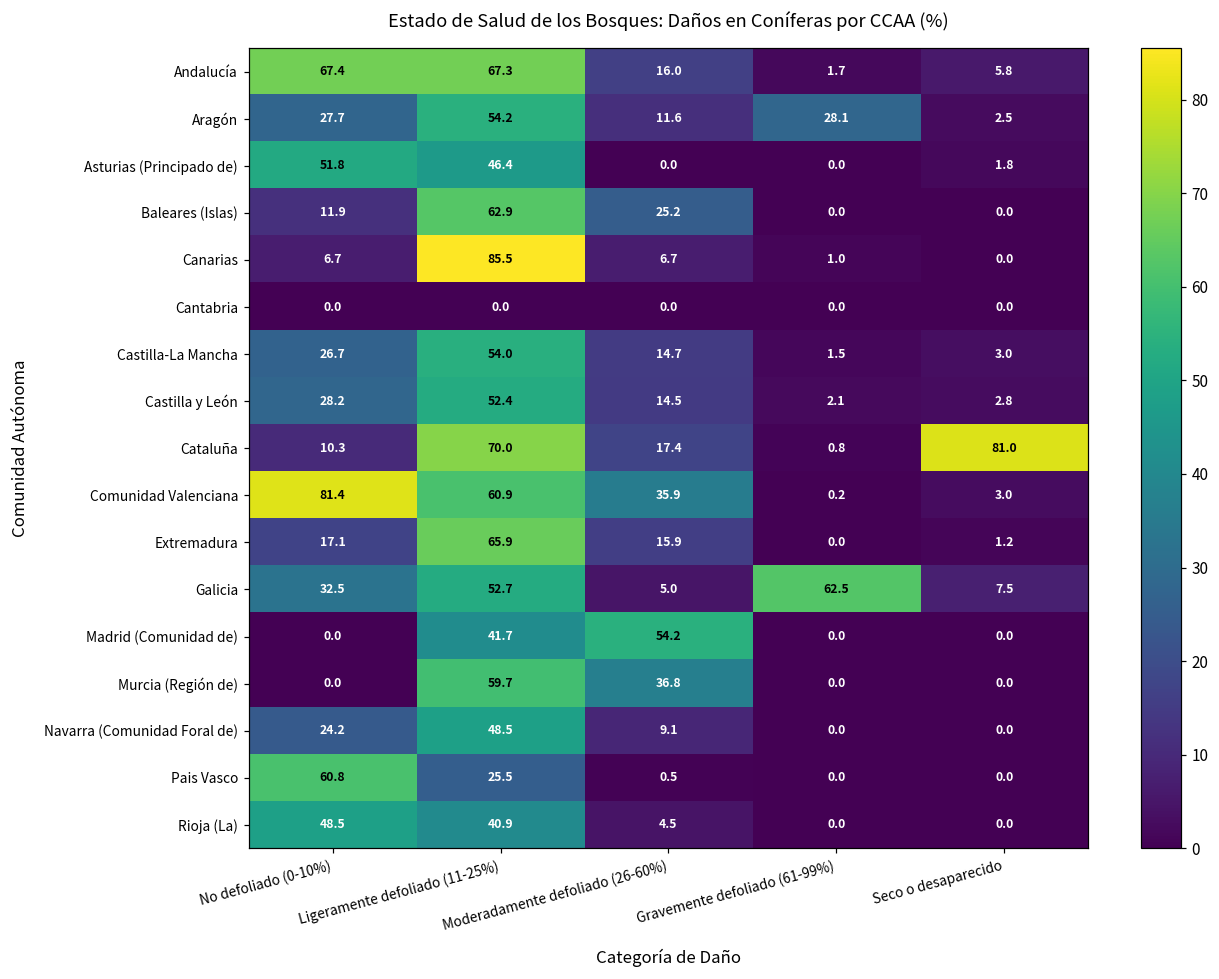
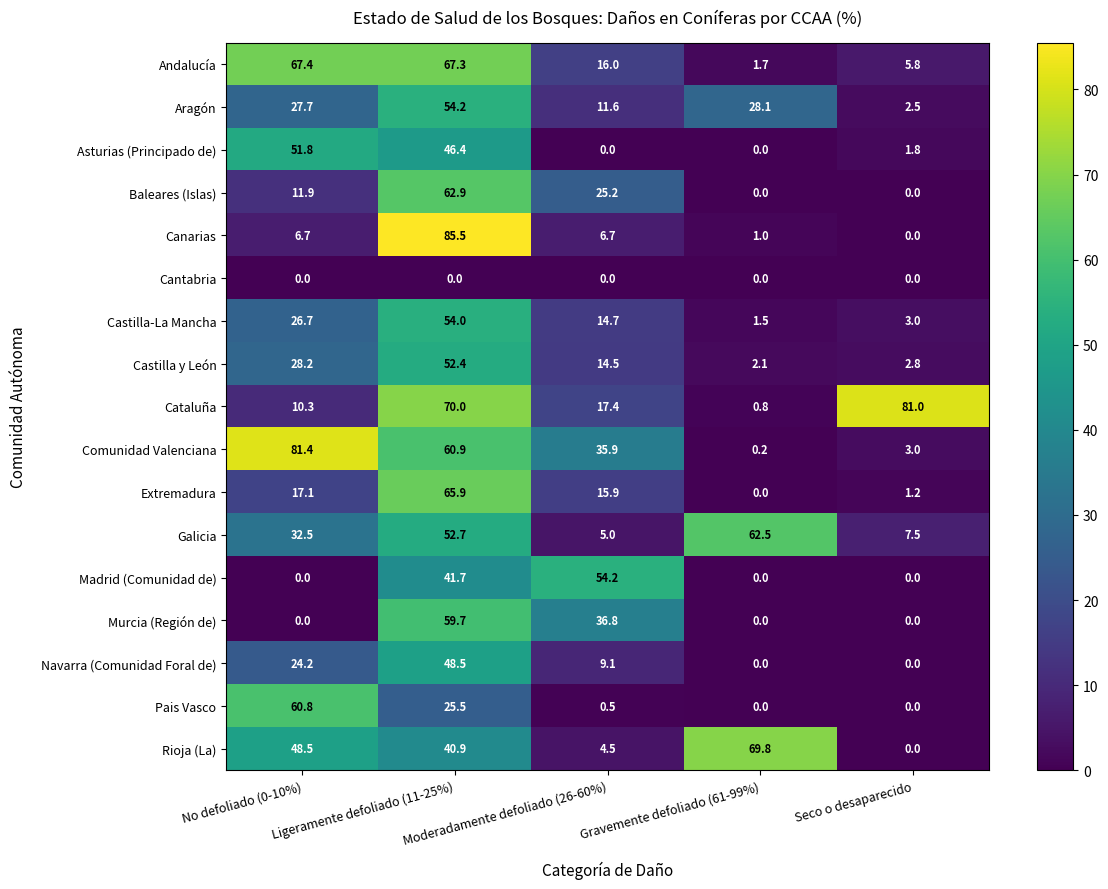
Rioja (La), Gravemente defoliado (61-99%): 0.0 -> 69.8
